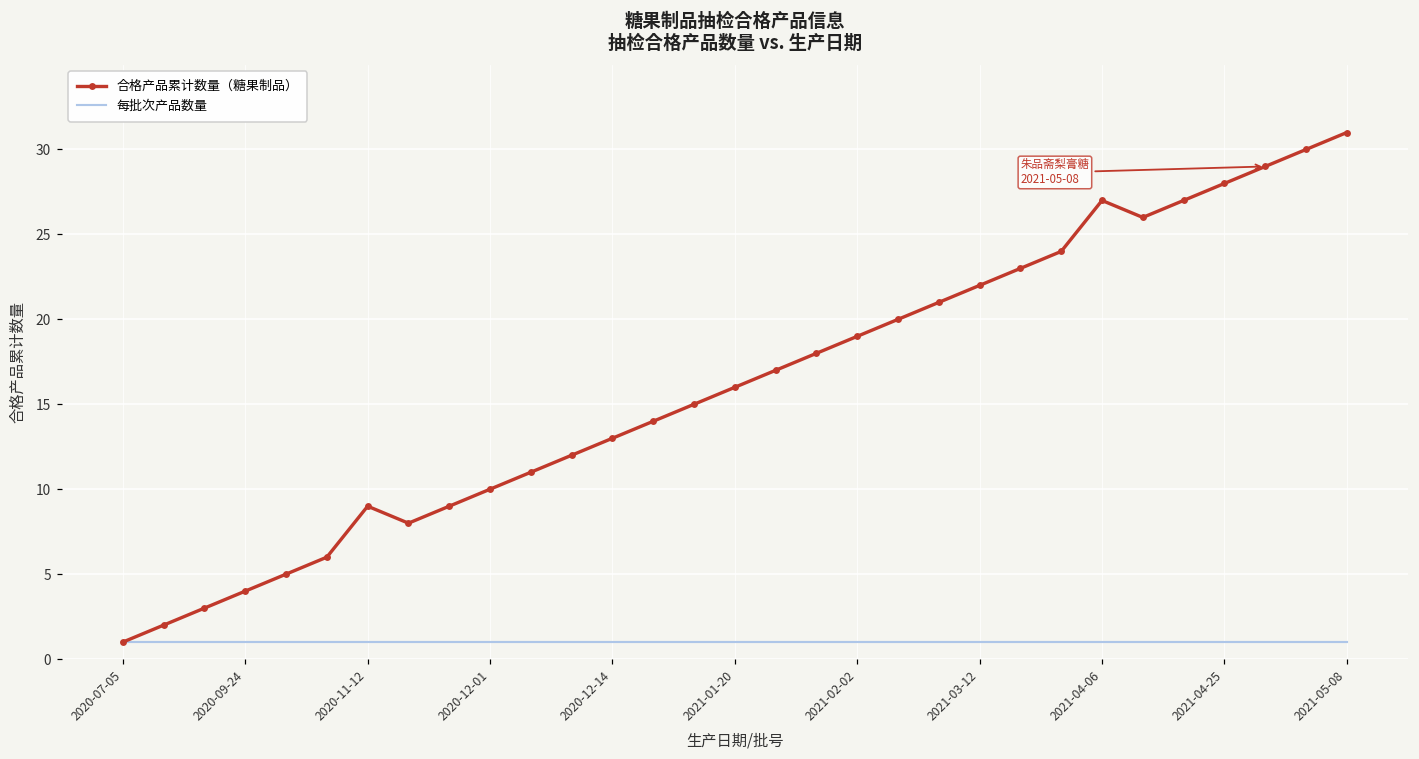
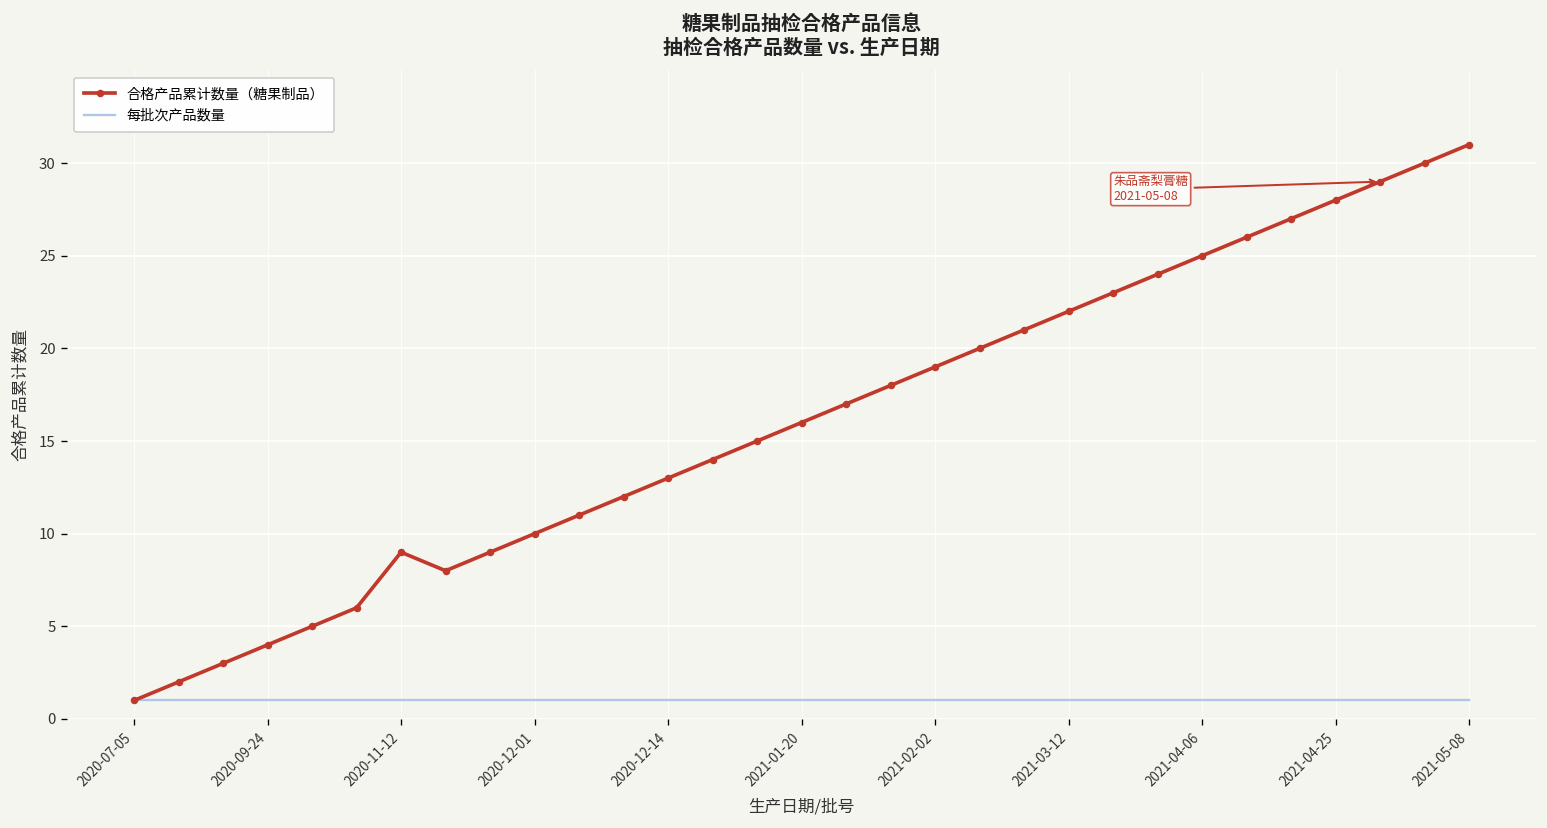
合格产品累计数量（糖果制品）, 2021-04-06: 27 -> 25
